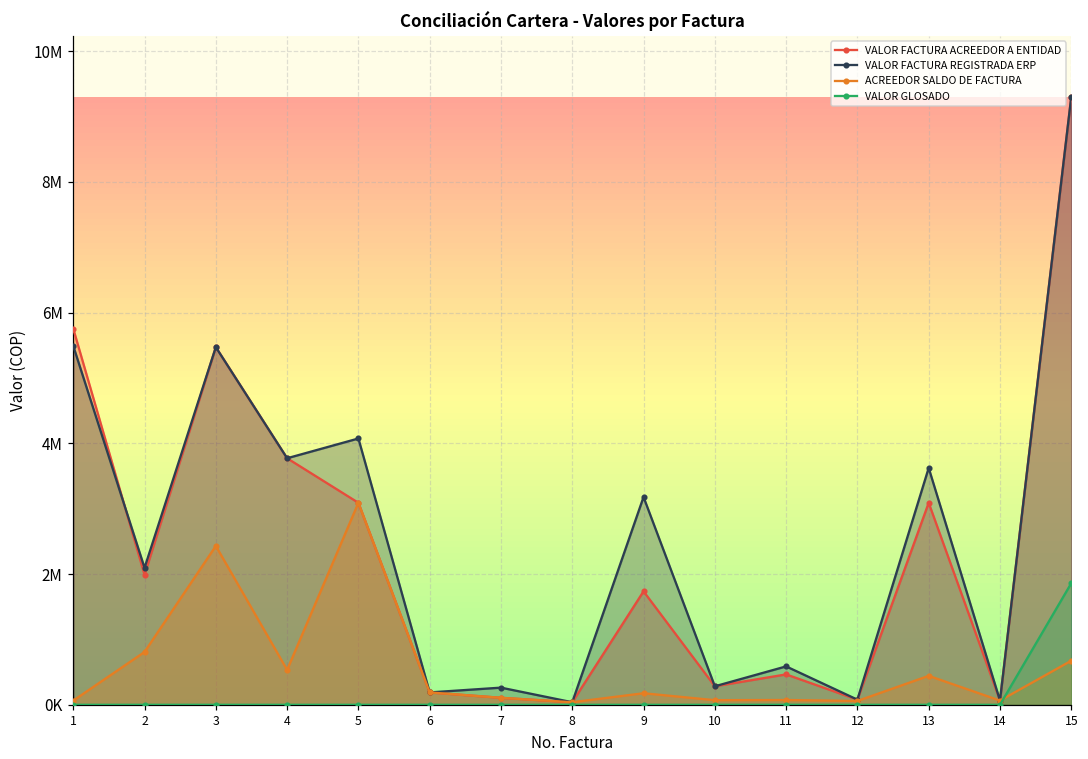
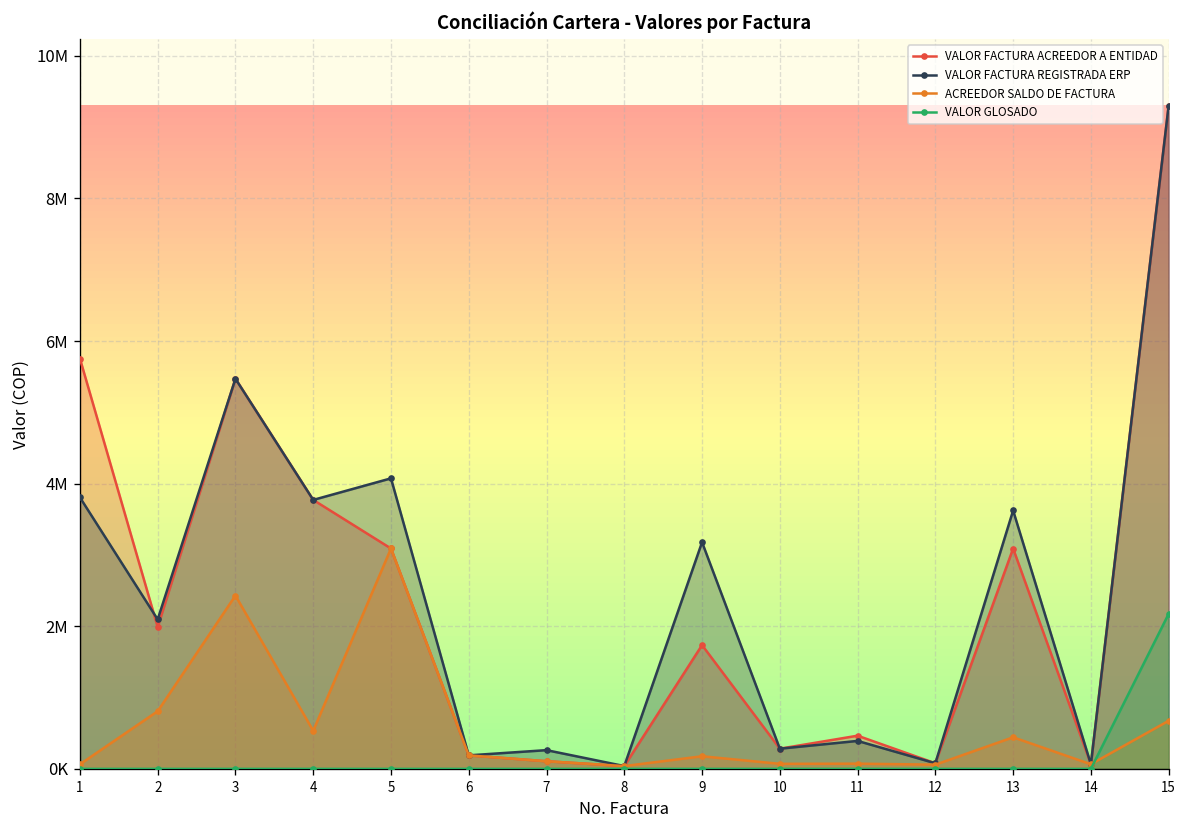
VALOR FACTURA REGISTRADA ERP, 1: 5500000 -> 3800000
VALOR FACTURA REGISTRADA ERP, 11: 600000 -> 400000
VALOR GLOSADO, 15: 1900000 -> 2200000
